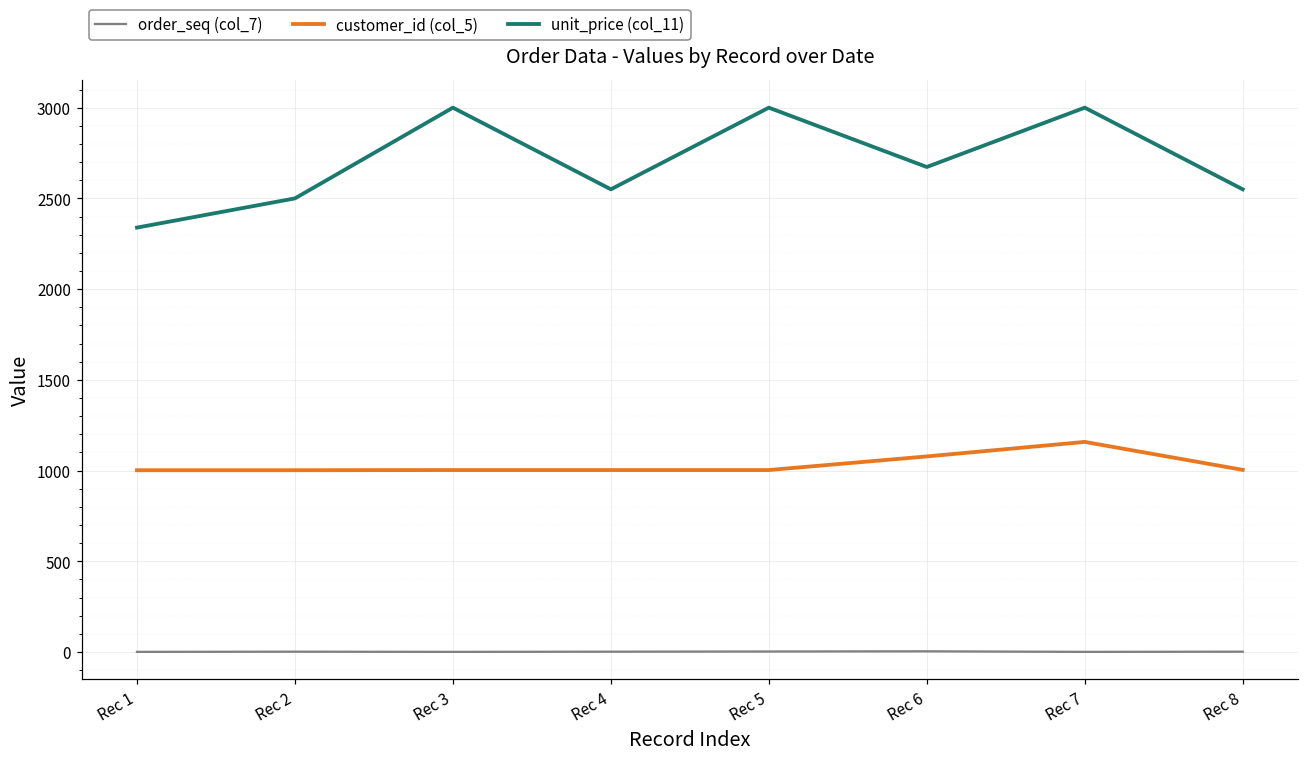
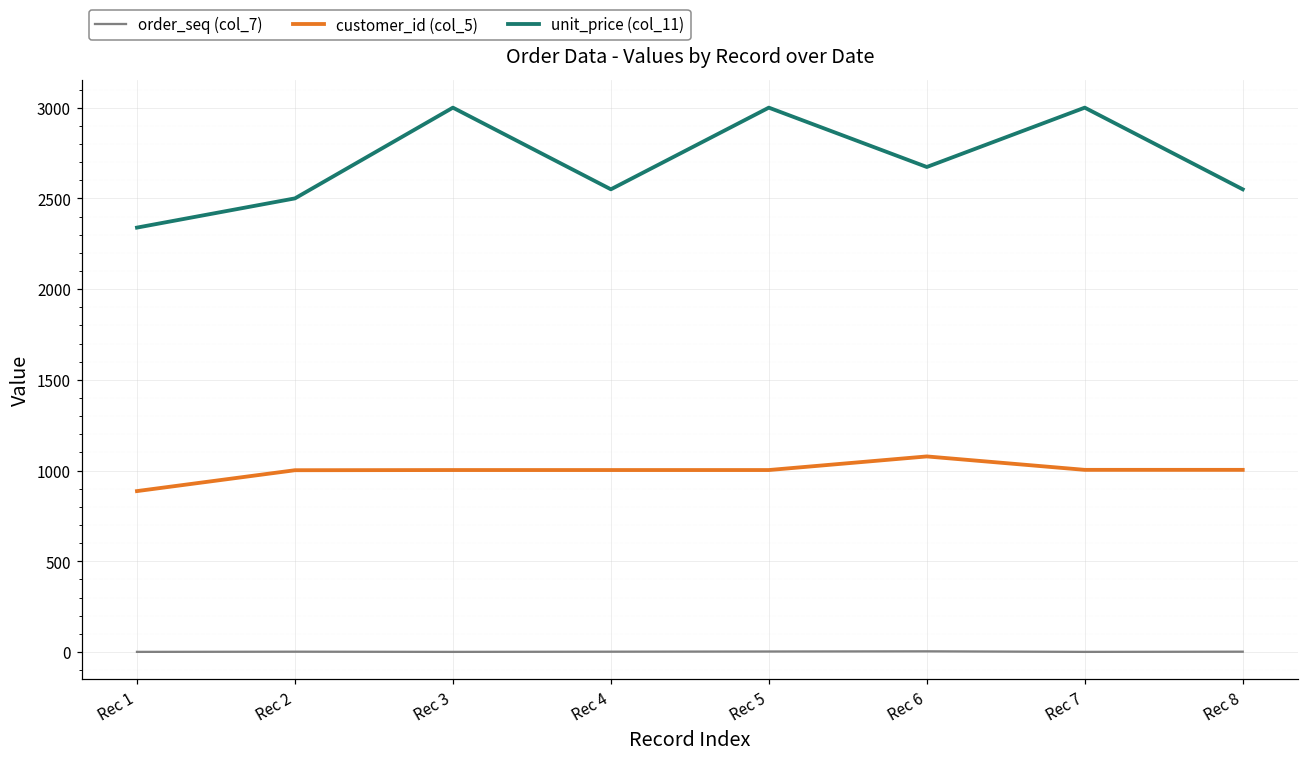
customer_id (col_5), Rec 1: 1000 -> 890
customer_id (col_5), Rec 7: 1160 -> 1000
